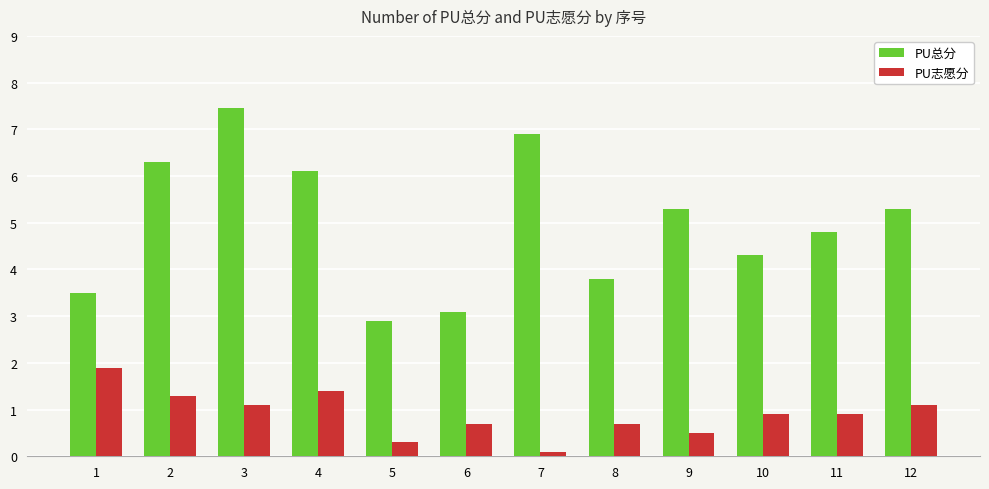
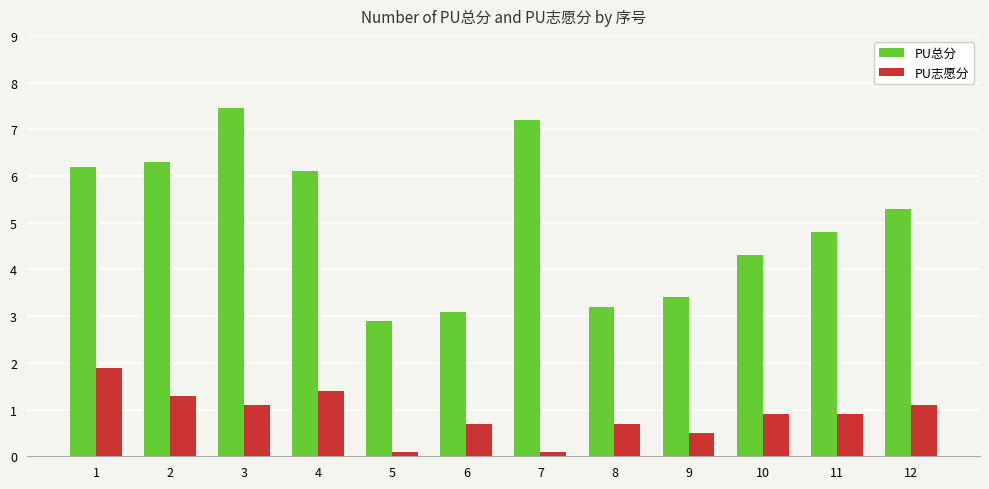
PU总分, 1: 3.5 -> 6.2
PU志愿分, 5: 0.3 -> 0.1
PU总分, 7: 6.9 -> 7.2
PU总分, 8: 3.8 -> 3.2
PU总分, 9: 5.3 -> 3.4
